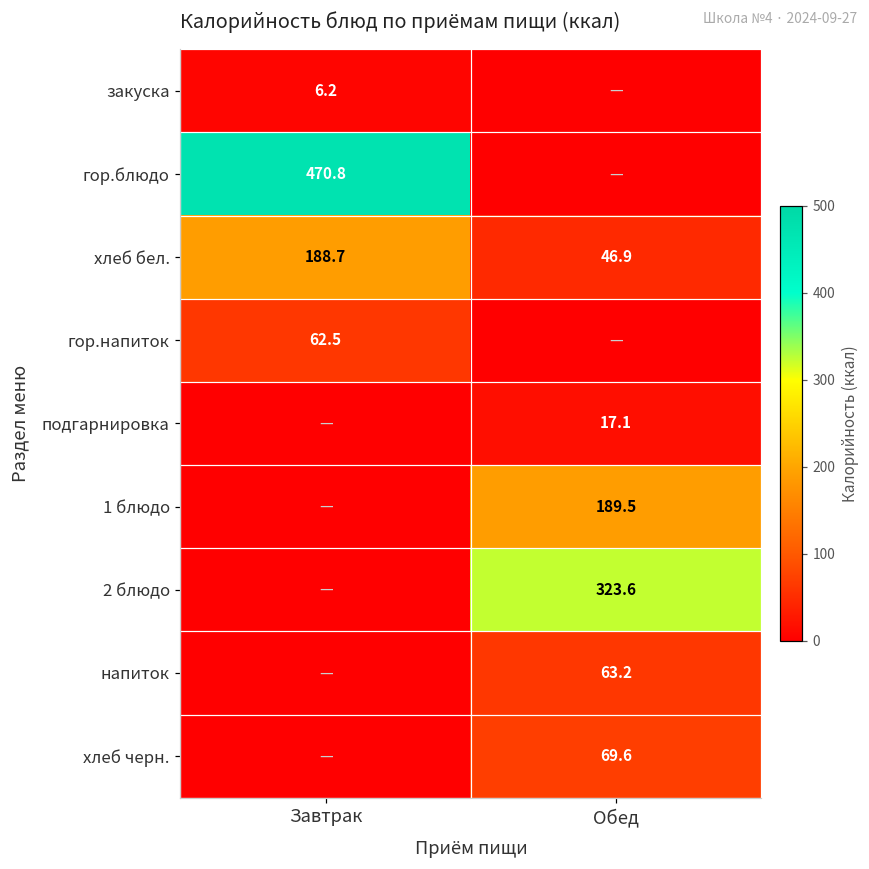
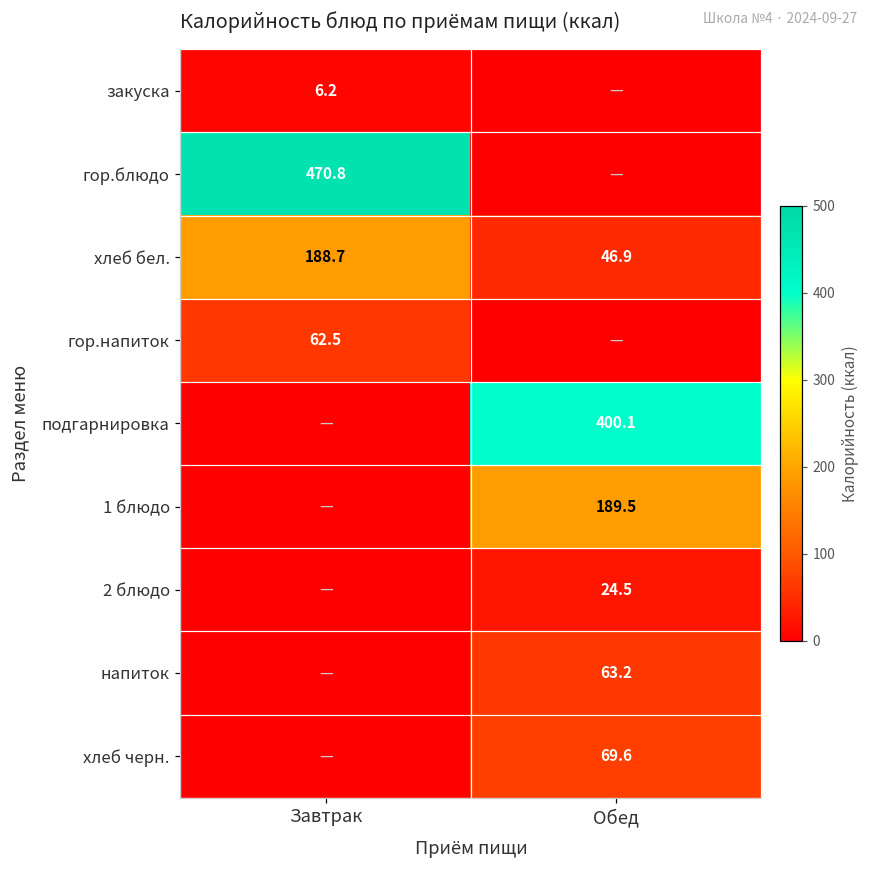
подгарнировка, Обед: 17.1 -> 400.1
2 блюдо, Обед: 323.6 -> 24.5
